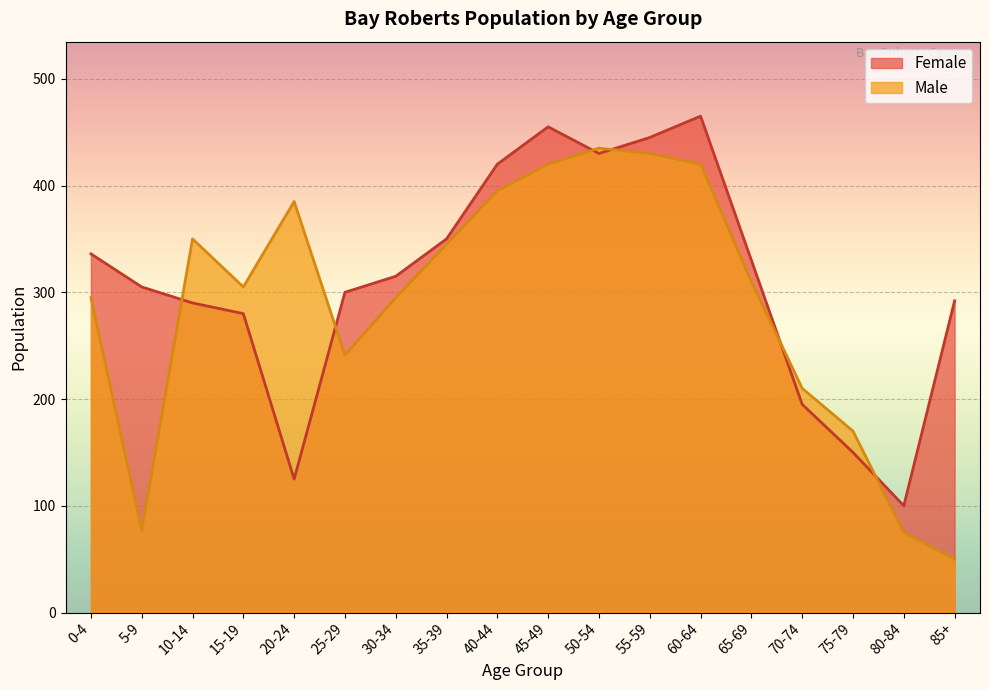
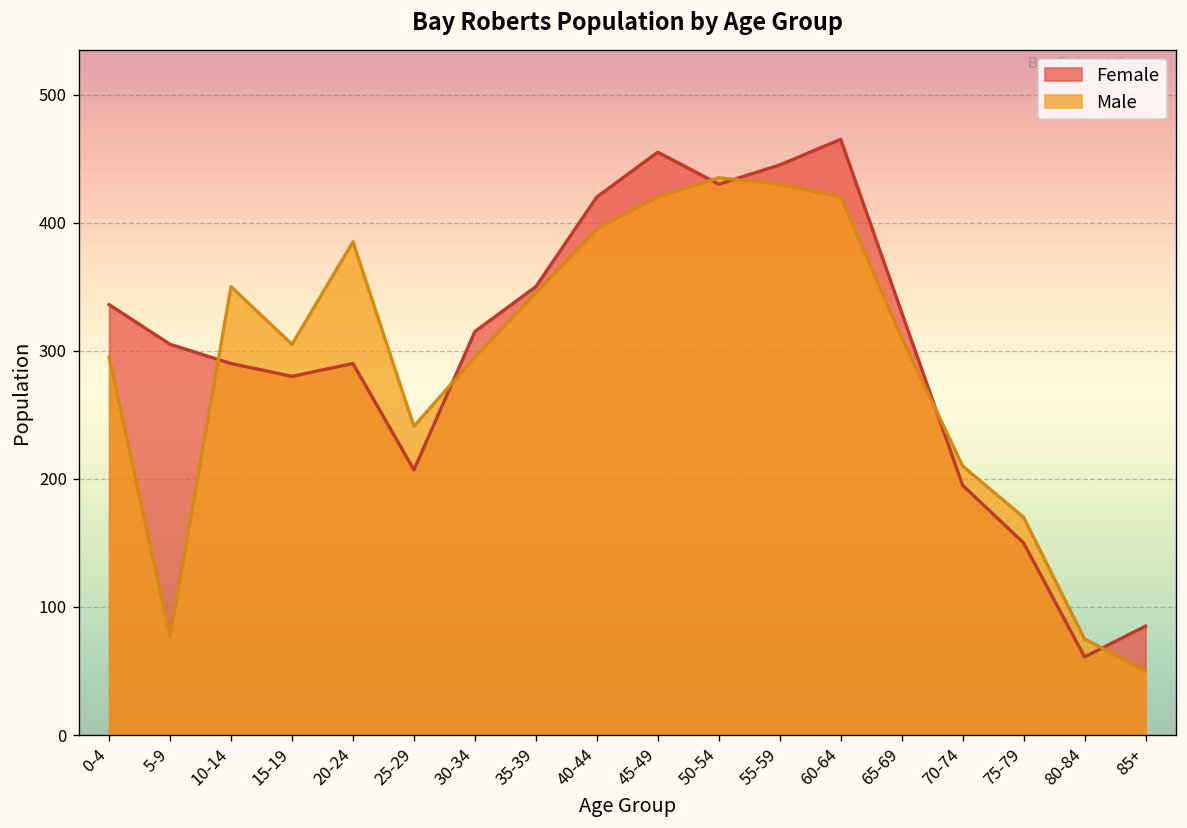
Female, 20-24: 125 -> 290
Female, 25-29: 300 -> 207
Female, 80-84: 100 -> 61
Female, 85+: 292 -> 85
